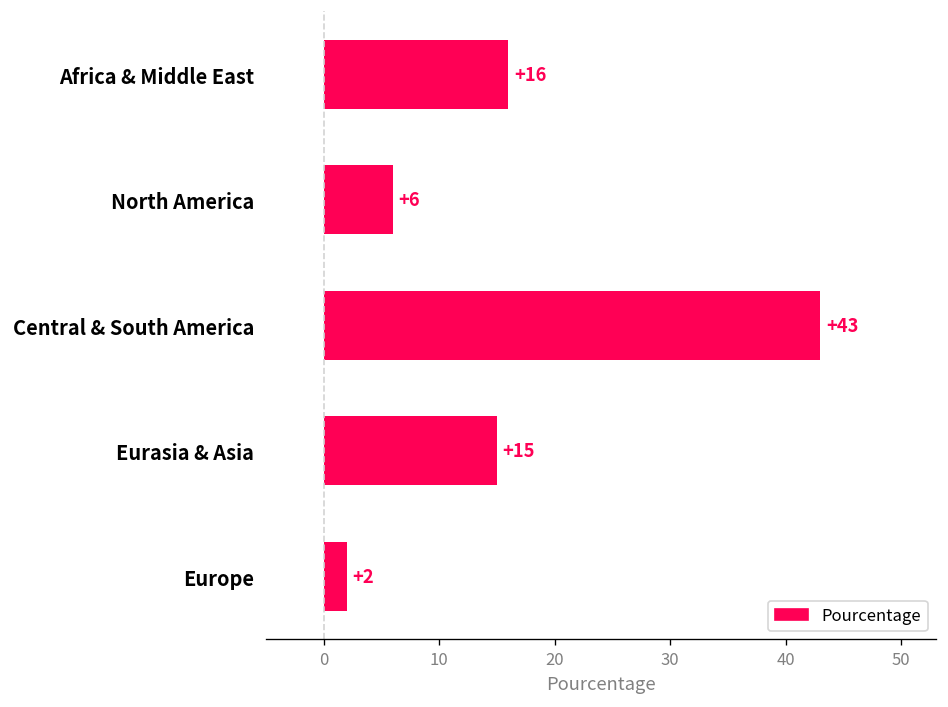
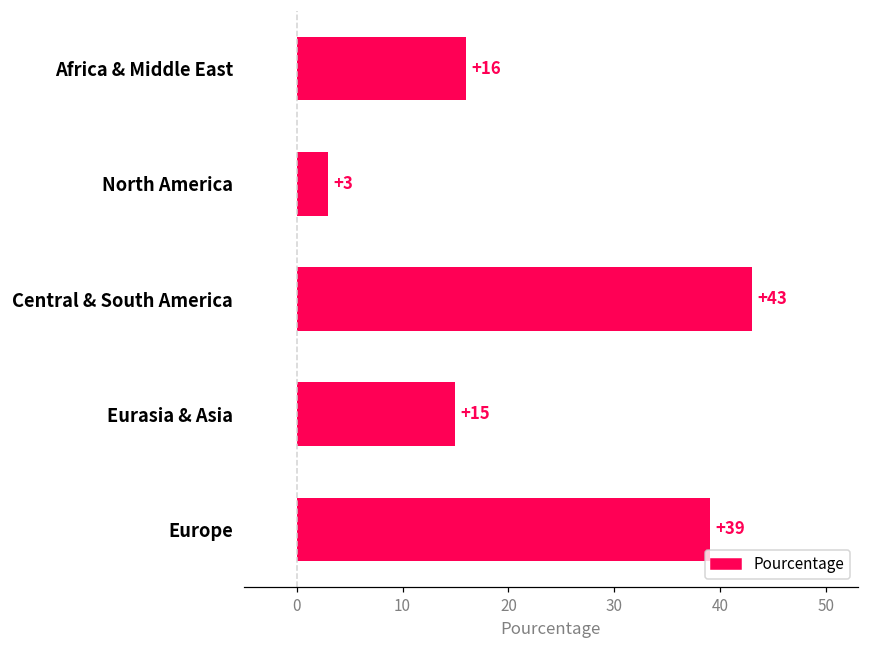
North America: +6 -> +3
Europe: +2 -> +39
